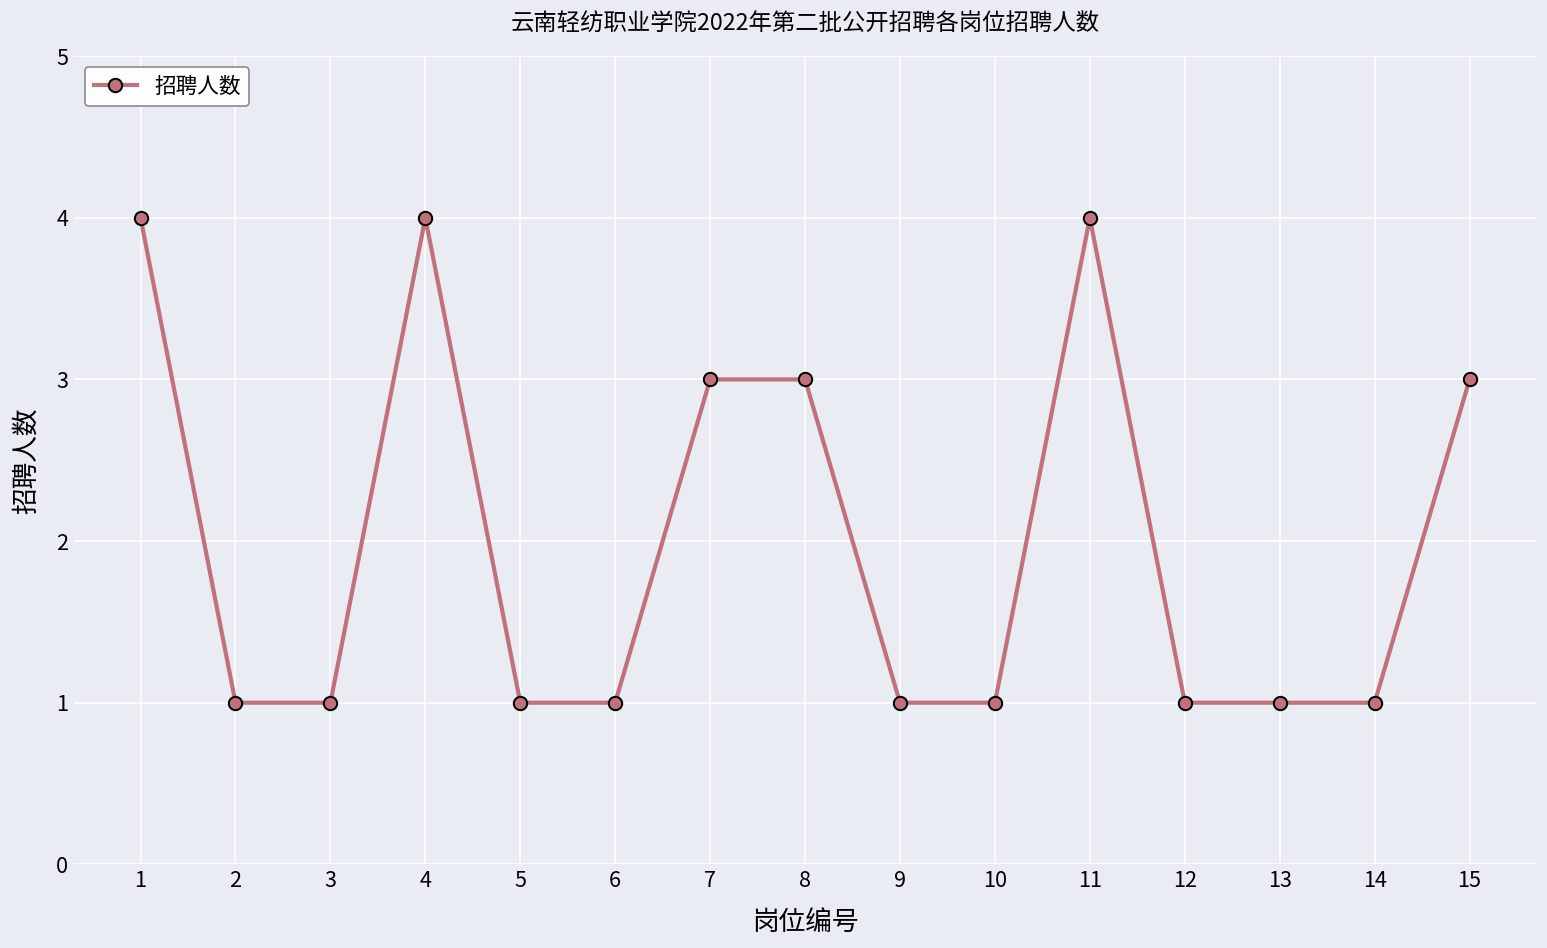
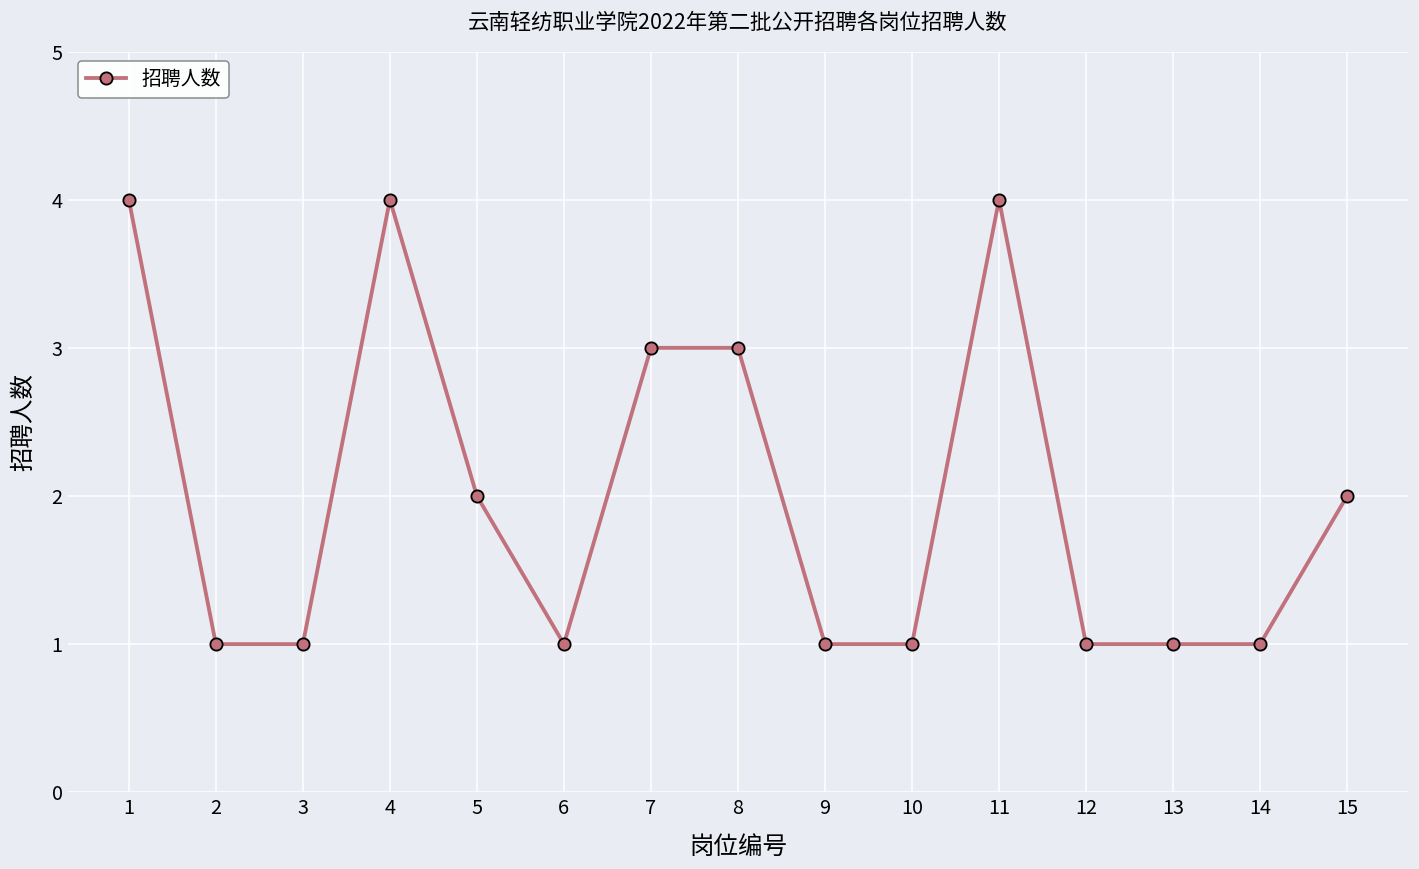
5: 1 -> 2
15: 3 -> 2
